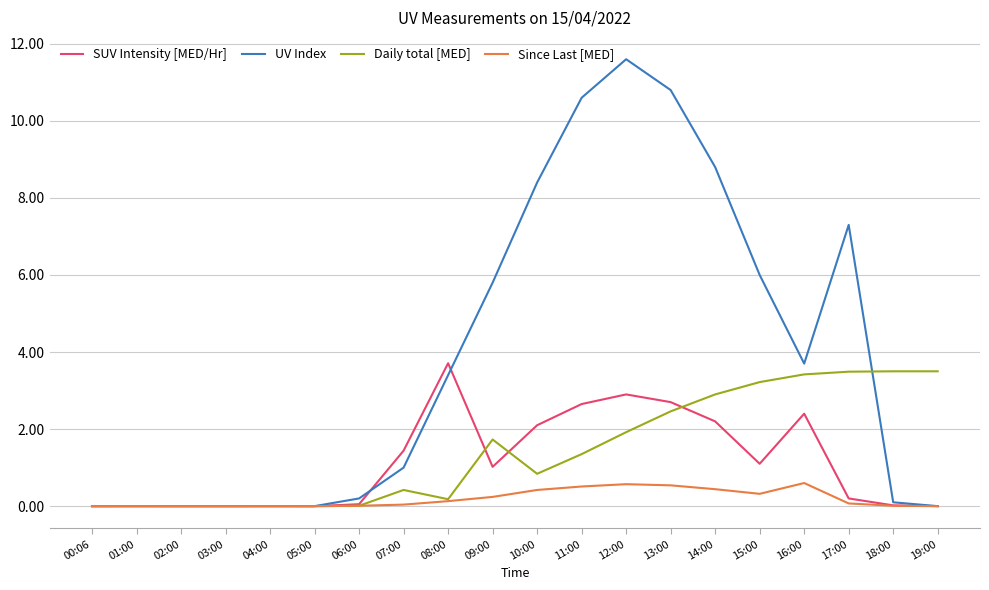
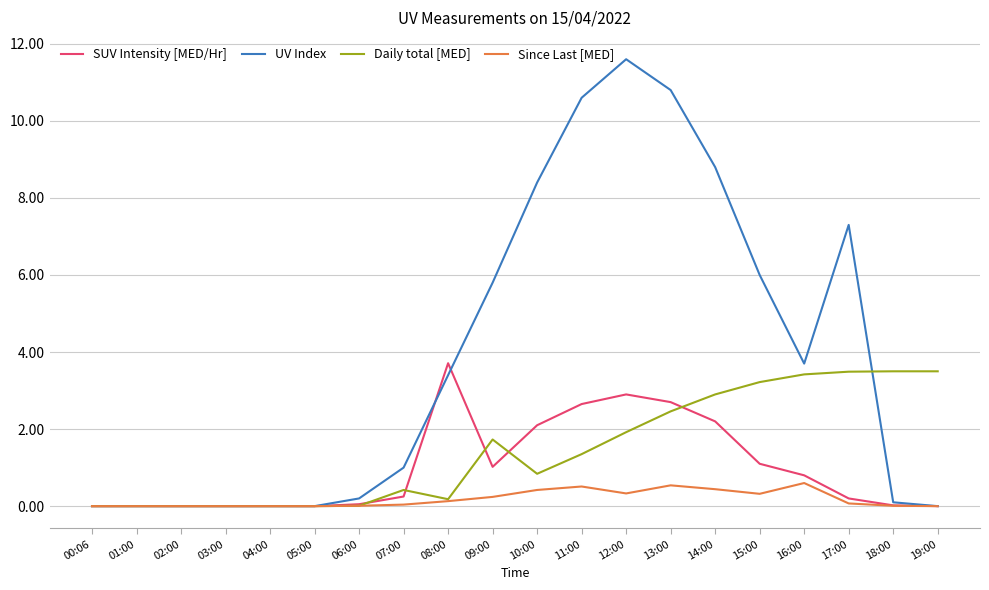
SUV Intensity [MED/Hr], 07:00: 1.4 -> 0.3
Since Last [MED], 12:00: 0.6 -> 0.3
SUV Intensity [MED/Hr], 16:00: 2.4 -> 0.8
